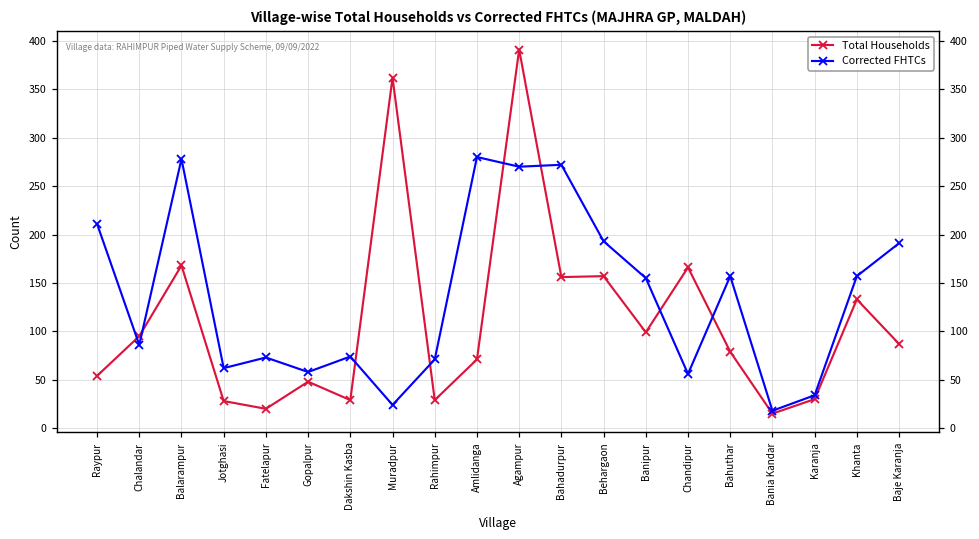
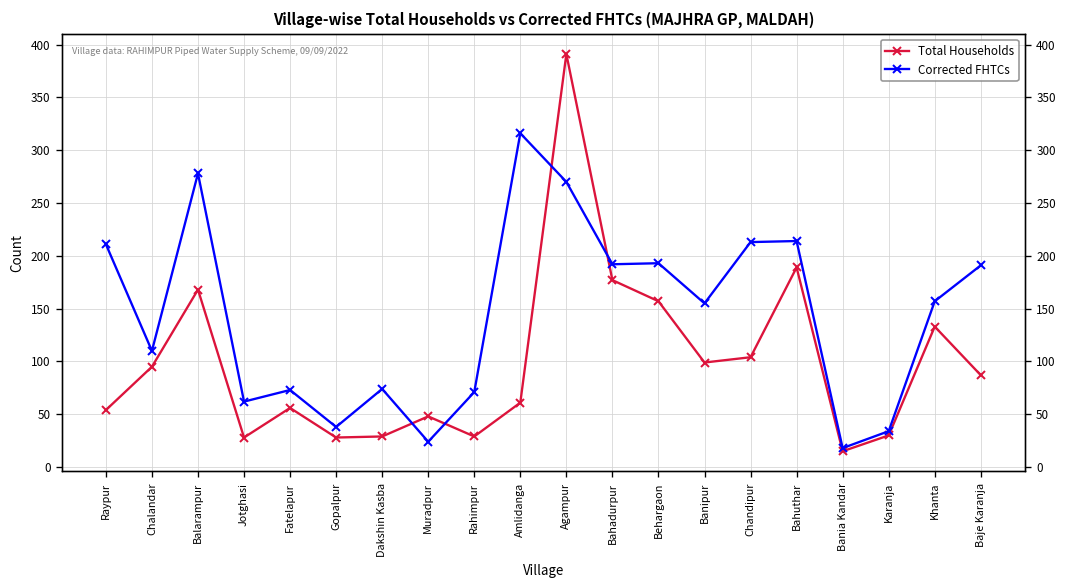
Corrected FHTCs, Chalandar: 90 -> 110
Total Households, Fatelapur: 20 -> 60
Total Households, Gopalpur: 50 -> 30
Corrected FHTCs, Gopalpur: 60 -> 40
Total Households, Muradpur: 360 -> 50
Total Households, Amlidanga: 70 -> 60
Corrected FHTCs, Amlidanga: 280 -> 320
Total Households, Bahadurpur: 160 -> 180
Corrected FHTCs, Bahadurpur: 270 -> 190
Total Households, Chandipur: 170 -> 100
Corrected FHTCs, Chandipur: 60 -> 210
Total Households, Bahuthar: 80 -> 190
Corrected FHTCs, Bahuthar: 160 -> 210
